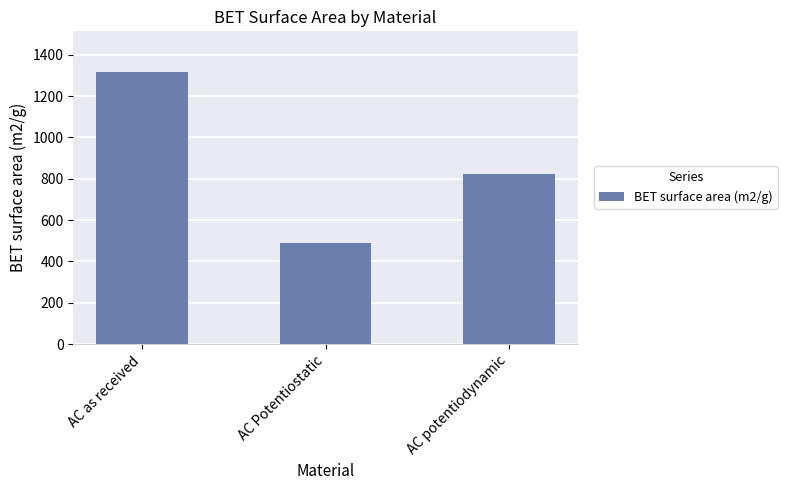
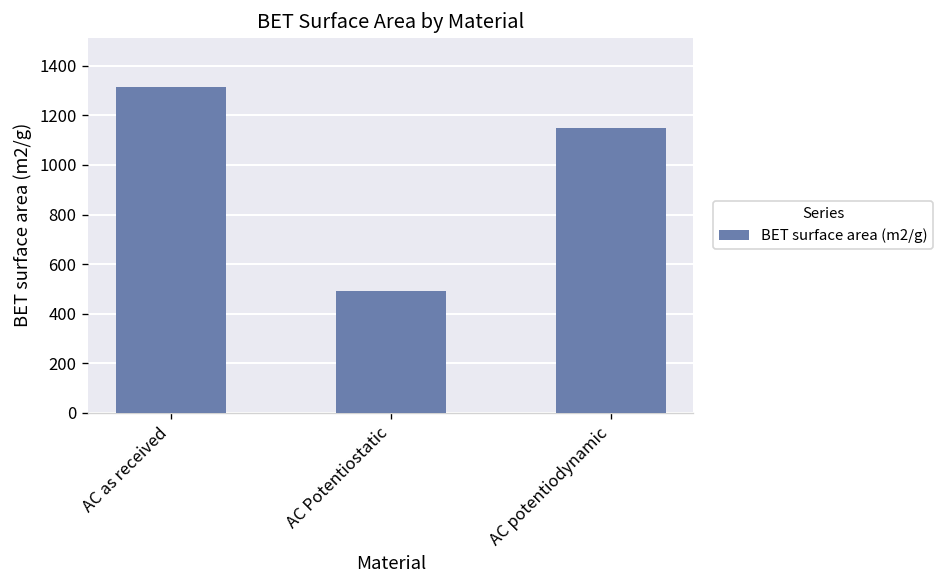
AC potentiodynamic: 830 -> 1150
